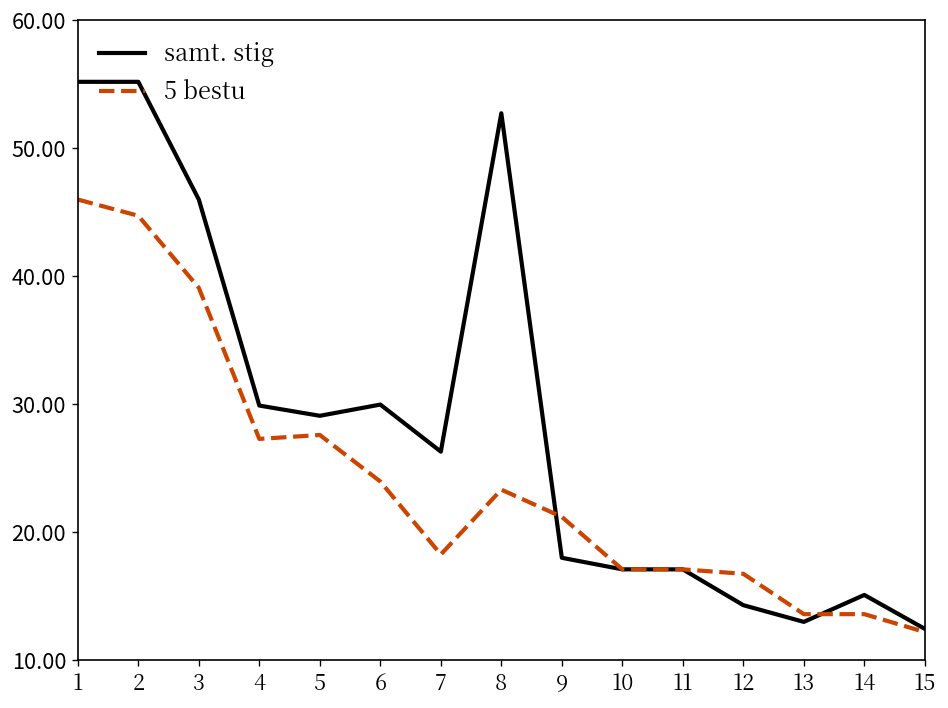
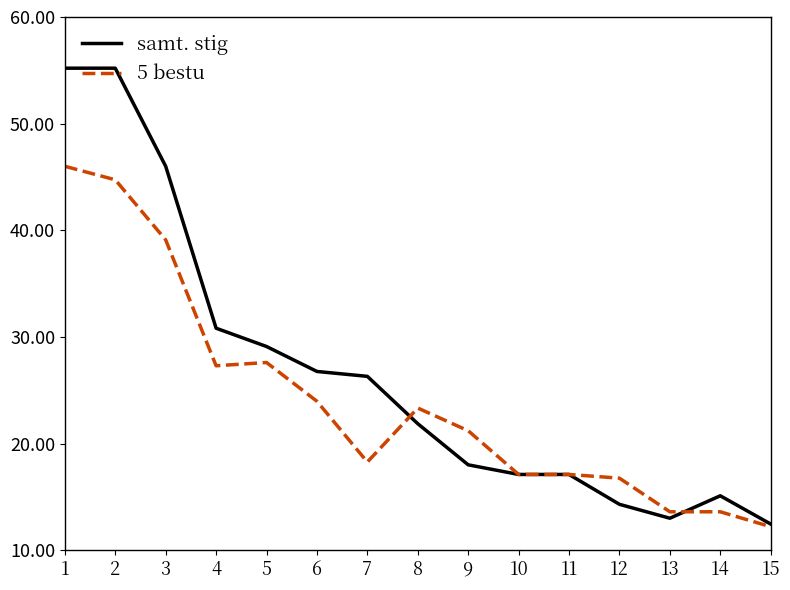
samt. stig, 4: 29.9 -> 30.8
samt. stig, 6: 30.0 -> 26.8
samt. stig, 8: 52.7 -> 21.9
